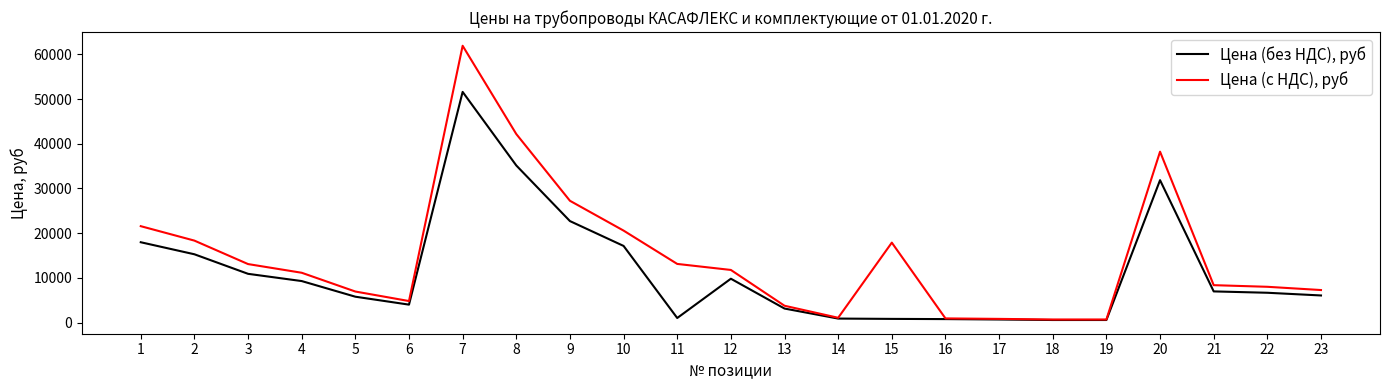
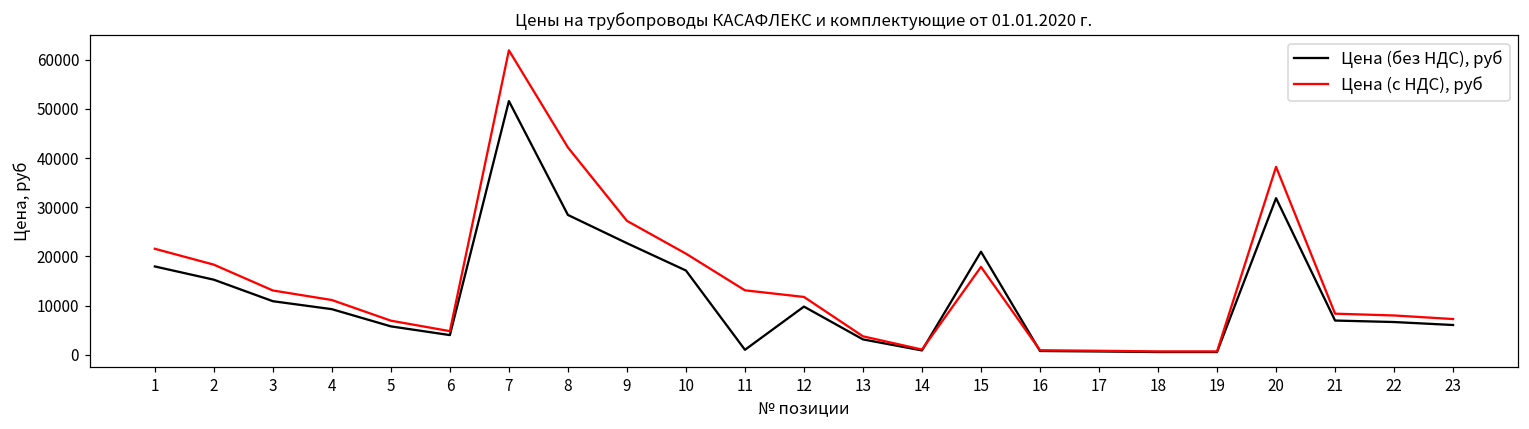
Цена (без НДС), руб, 8: 35000 -> 28000
Цена (без НДС), руб, 15: 1000 -> 21000
